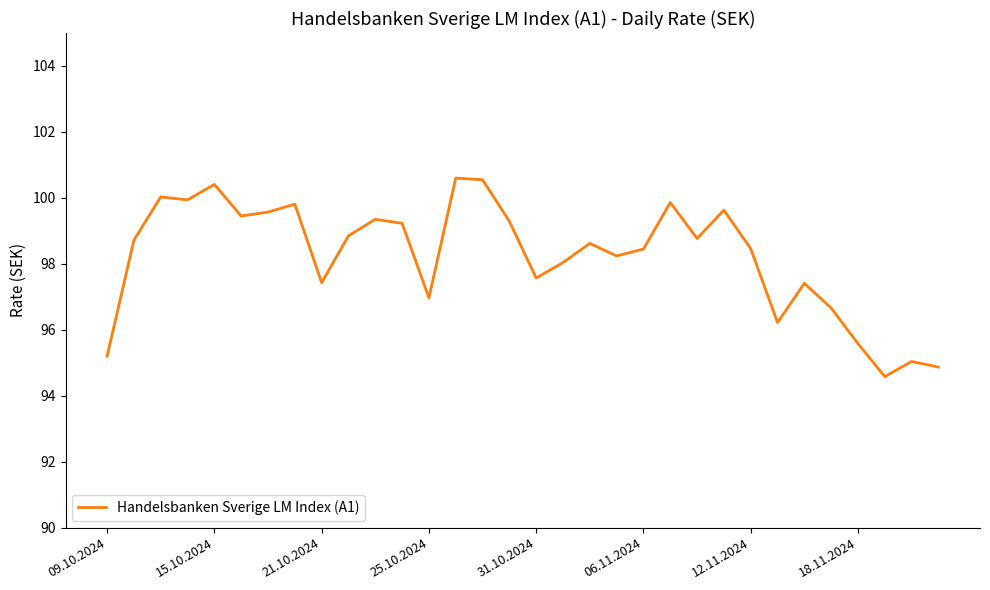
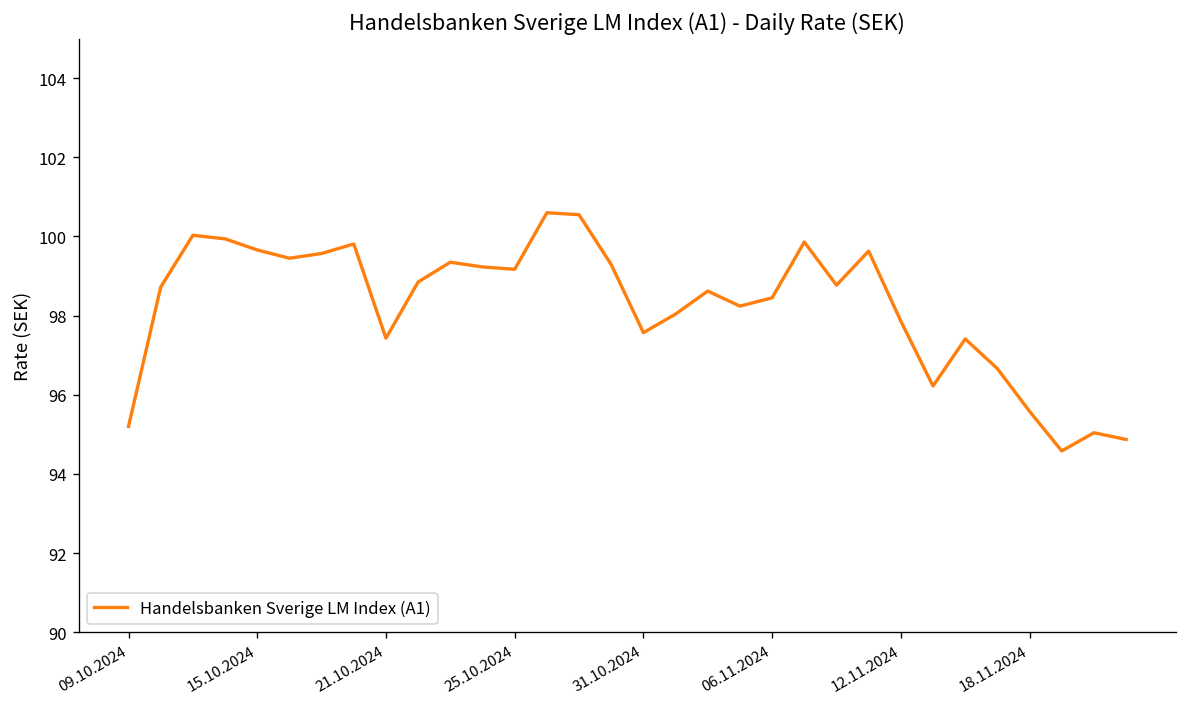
15.10.2024: 100.4 -> 99.7
25.10.2024: 97.0 -> 99.2
12.11.2024: 98.5 -> 97.9
